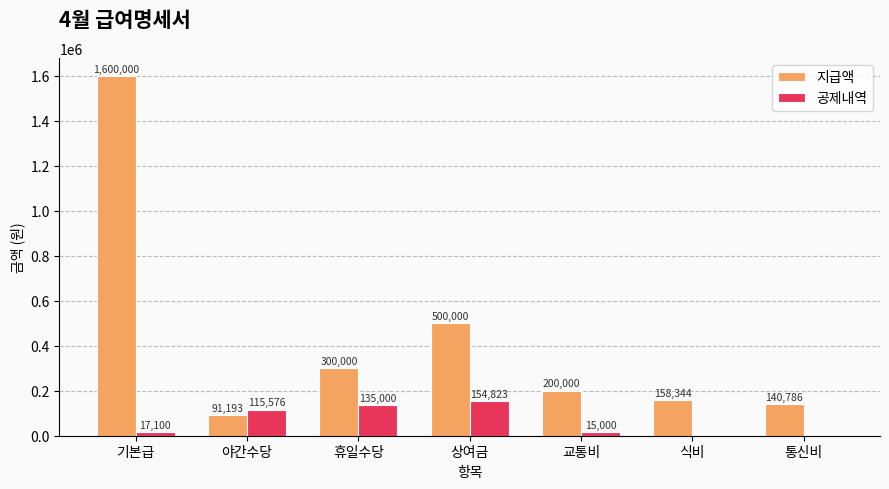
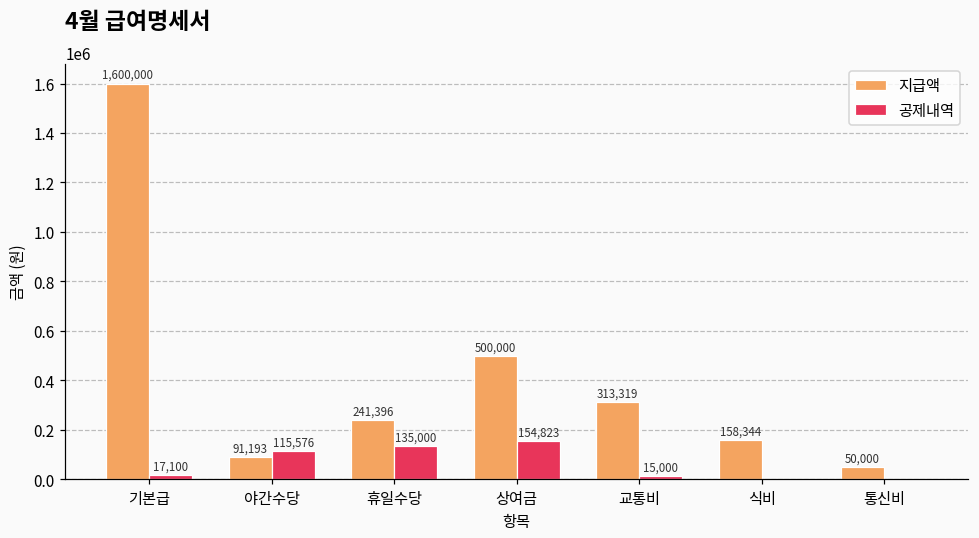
지급액, 휴일수당: 300,000 -> 241,396
지급액, 교통비: 200,000 -> 313,319
지급액, 통신비: 140,786 -> 50,000
